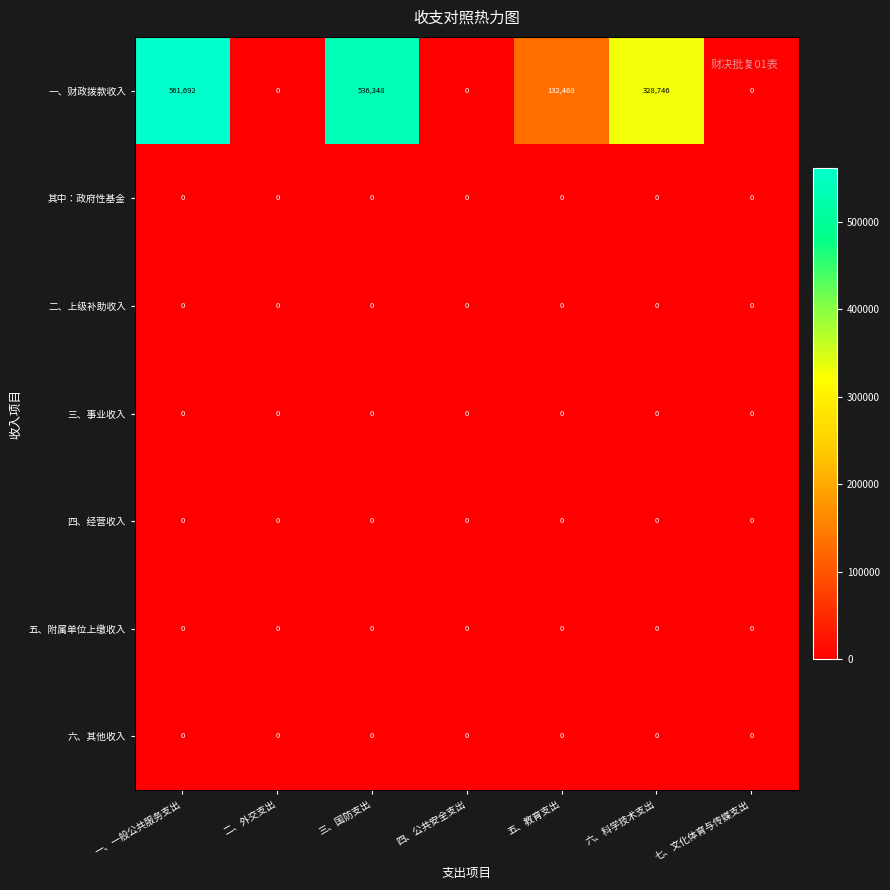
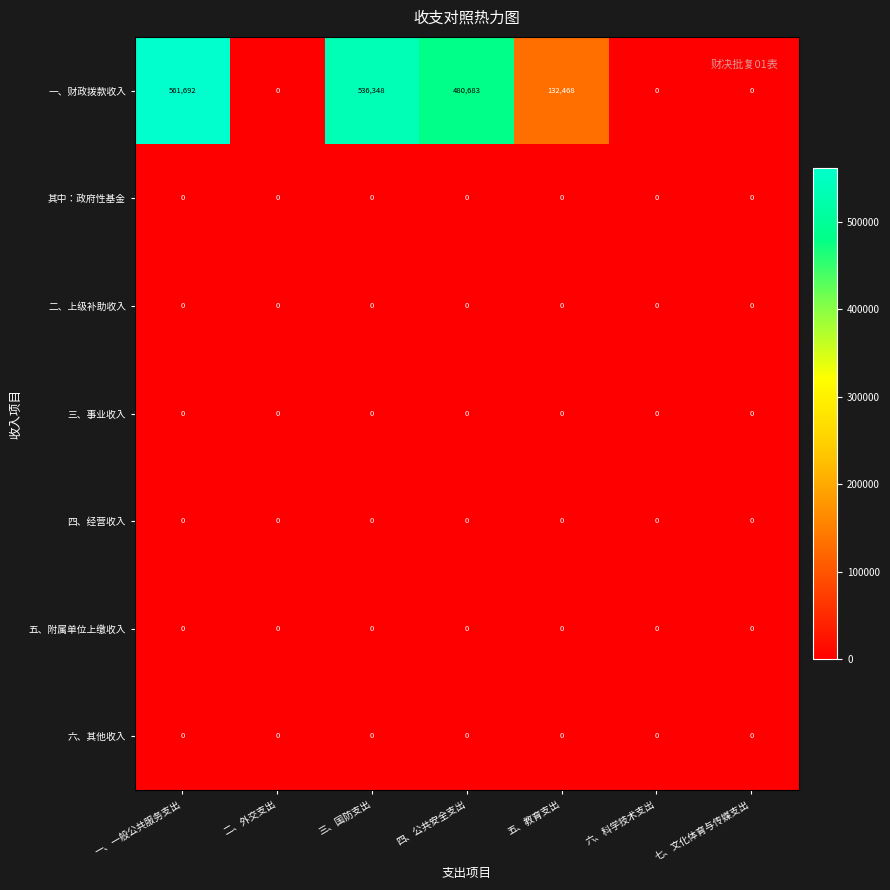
一、财政拨款收入, 四、公共安全支出: 0 -> 480,683
一、财政拨款收入, 六、科学技术支出: 328,746 -> 0
